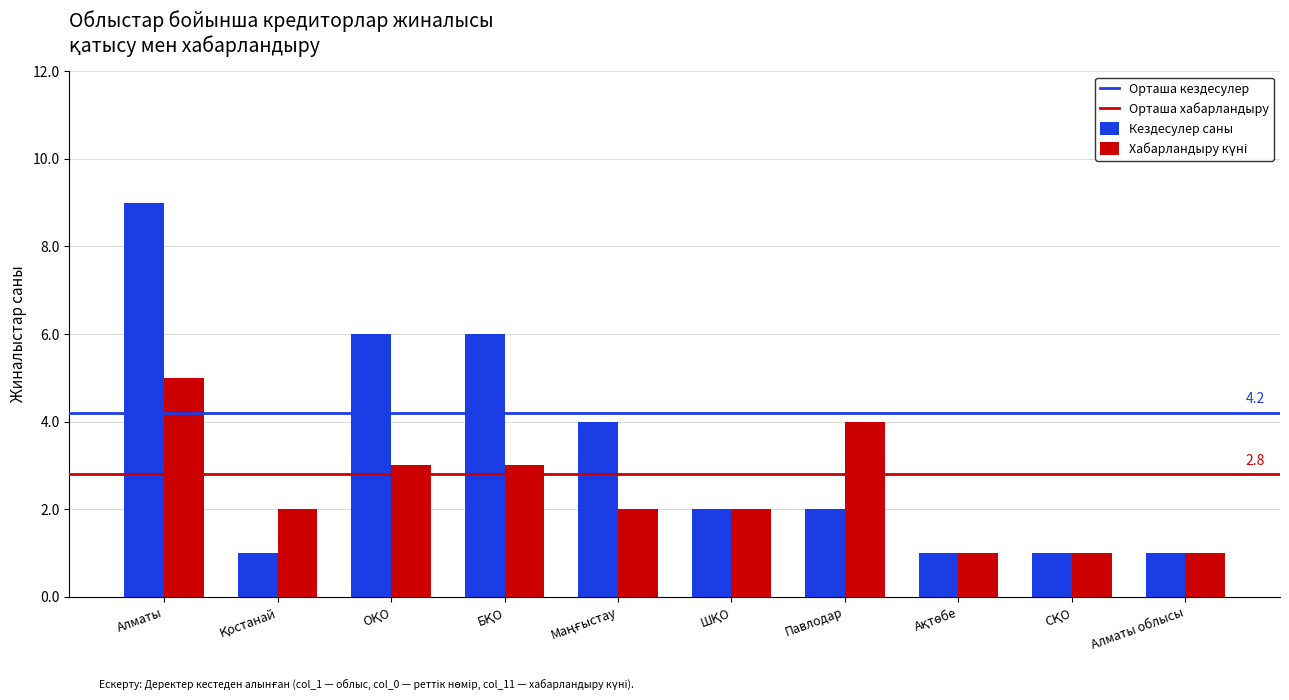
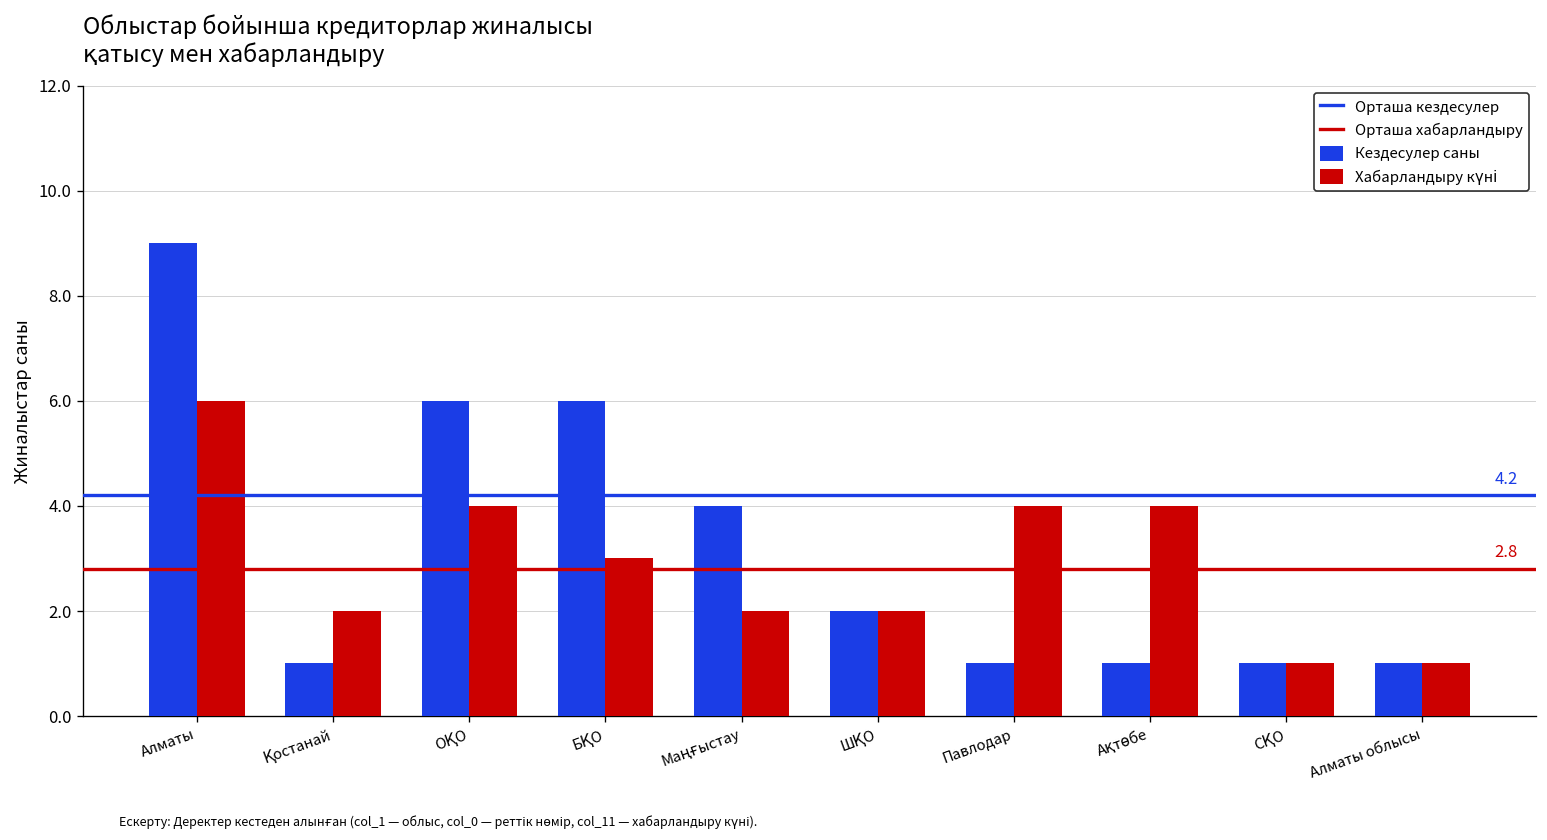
Хабарландыру күні, Алматы: 5 -> 6
Хабарландыру күні, ОҚО: 3 -> 4
Кездесулер саны, Павлодар: 2 -> 1
Хабарландыру күні, Ақтөбе: 1 -> 4
